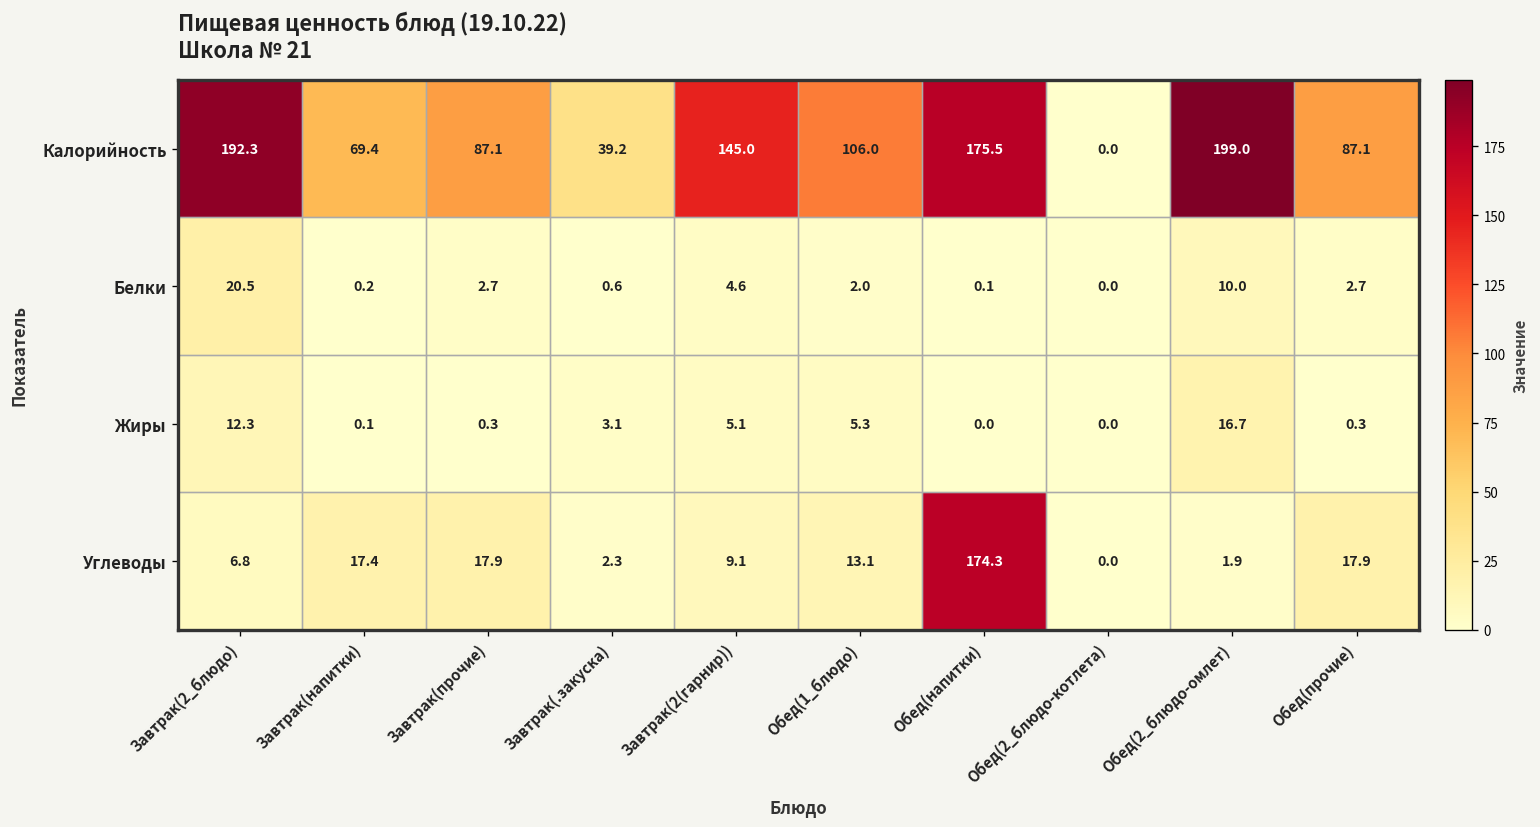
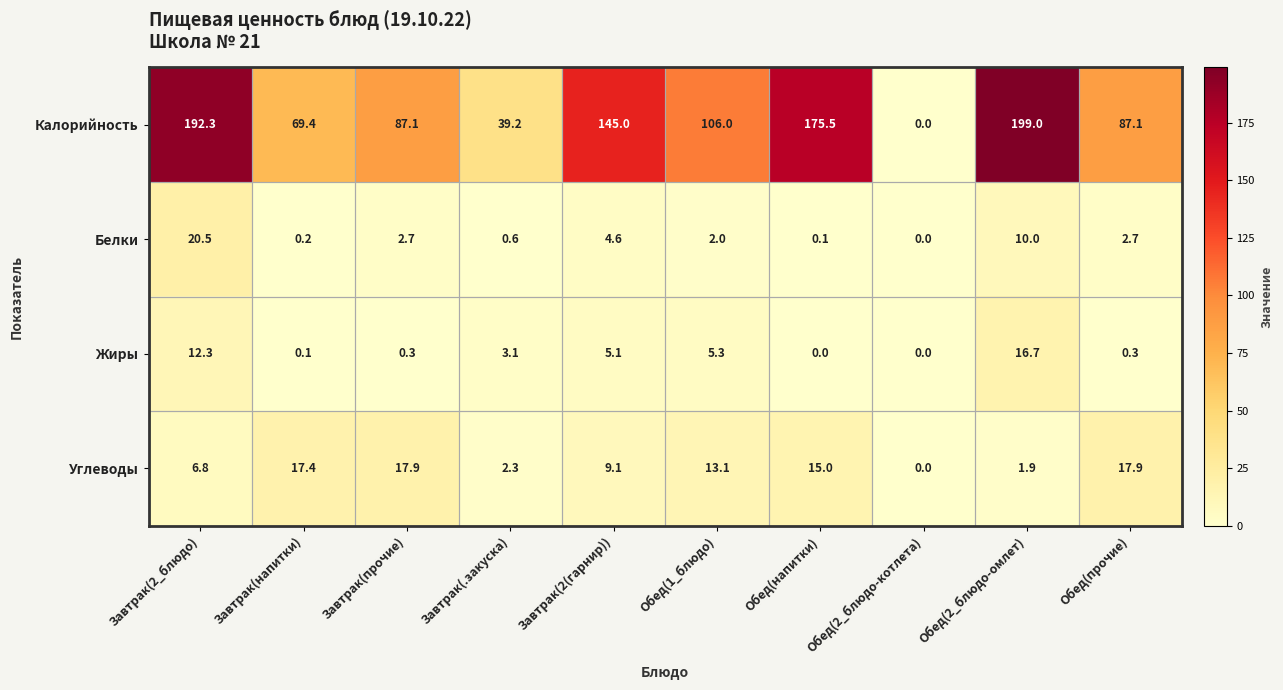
Углеводы, Обед(напитки): 174.3 -> 15.0
